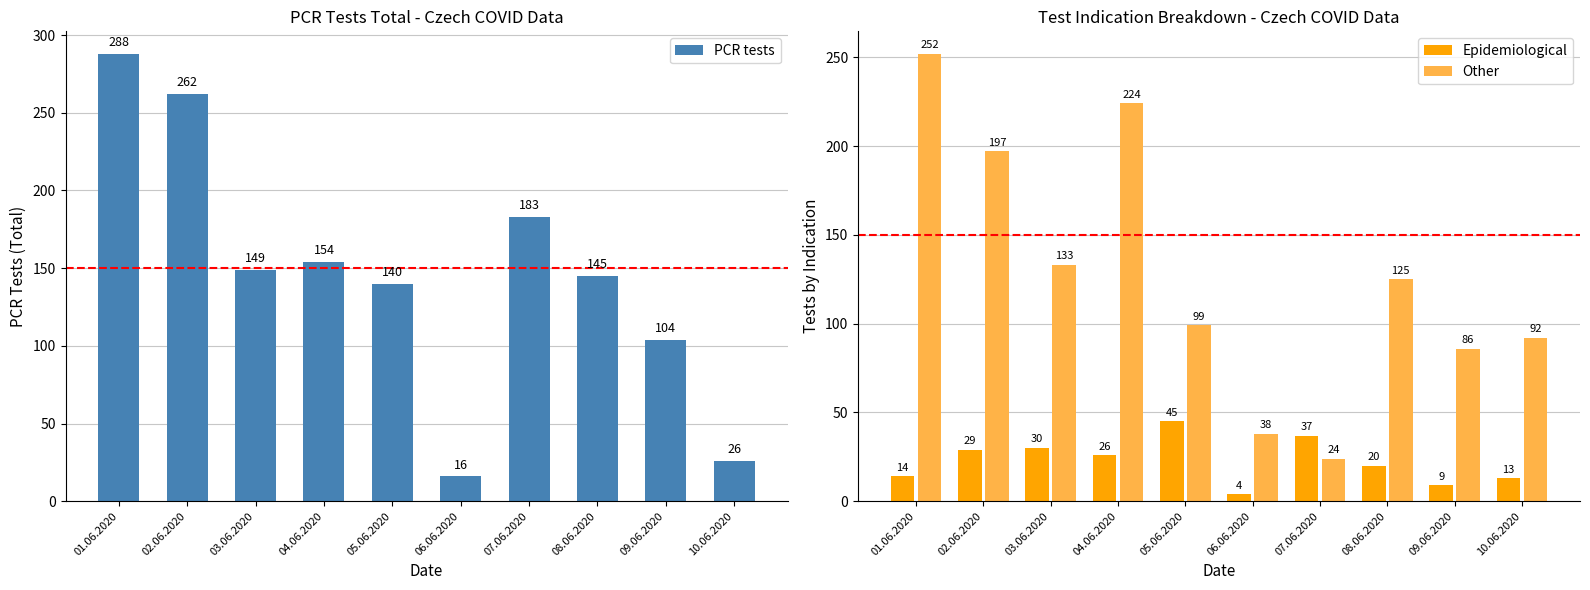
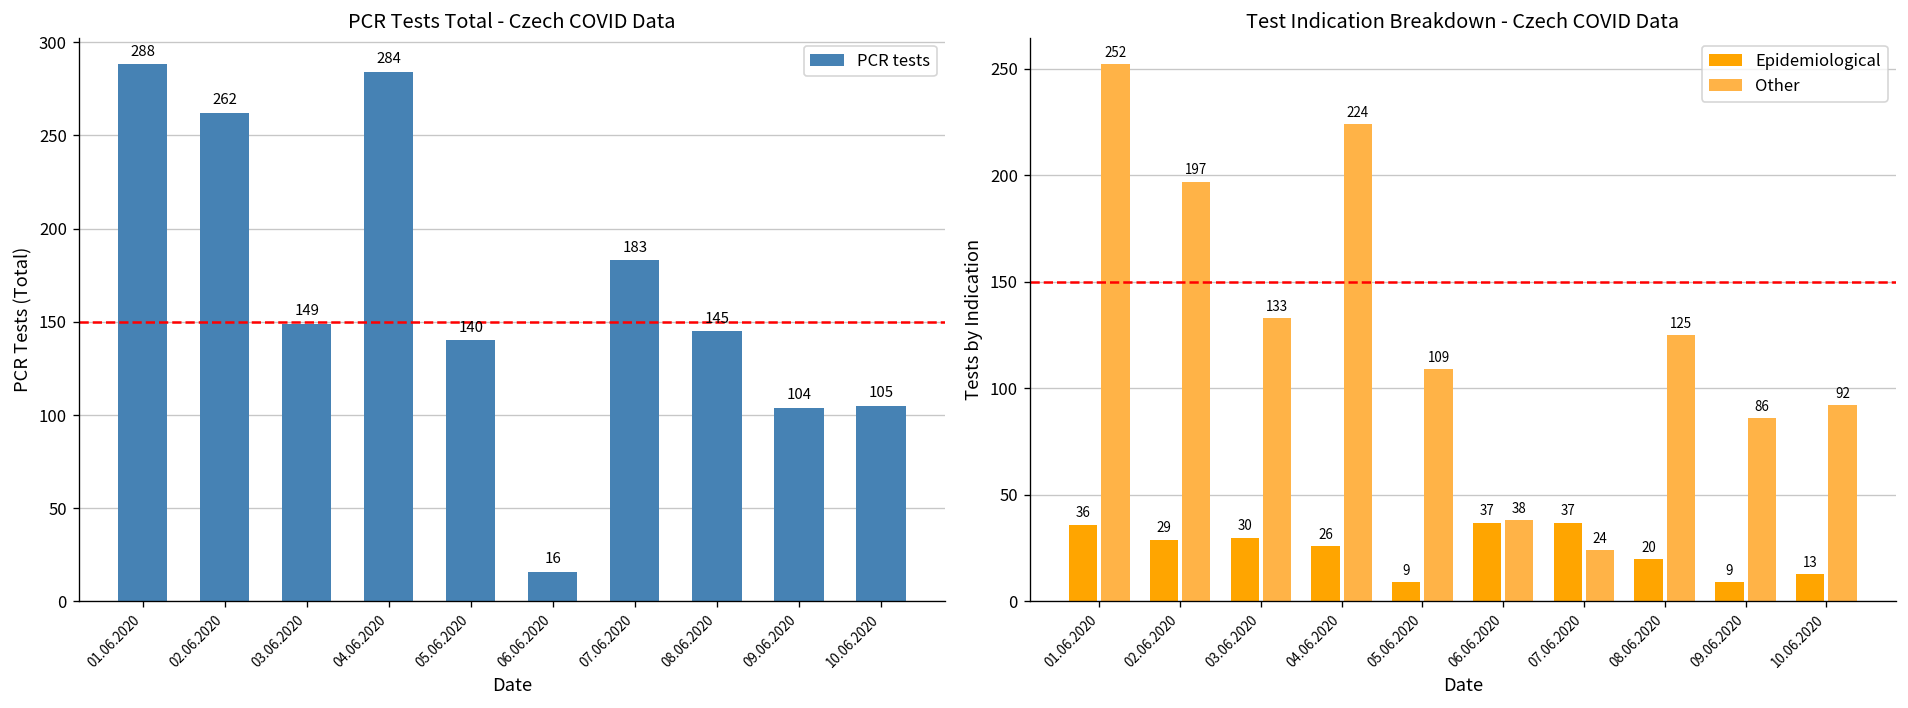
PCR Tests Total - Czech COVID Data, 04.06.2020: 154 -> 284
PCR Tests Total - Czech COVID Data, 10.06.2020: 26 -> 105
Test Indication Breakdown - Czech COVID Data, Epidemiological, 01.06.2020: 14 -> 36
Test Indication Breakdown - Czech COVID Data, Epidemiological, 05.06.2020: 45 -> 9
Test Indication Breakdown - Czech COVID Data, Other, 05.06.2020: 99 -> 109
Test Indication Breakdown - Czech COVID Data, Epidemiological, 06.06.2020: 4 -> 37
